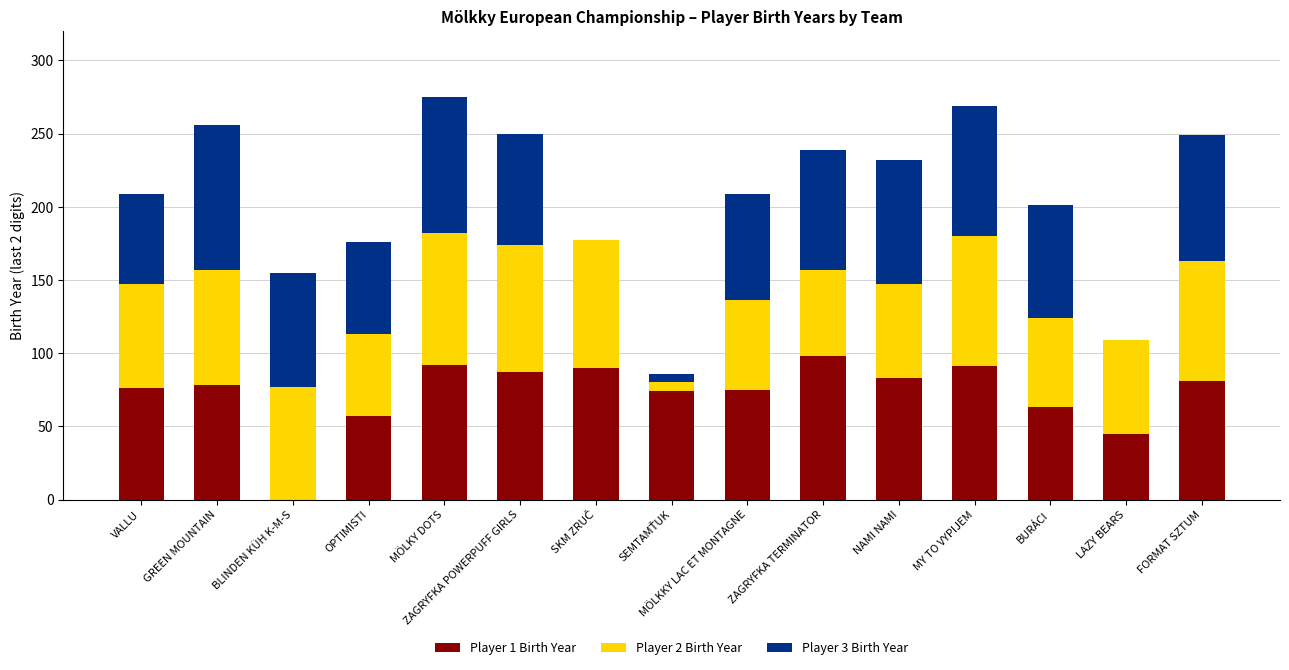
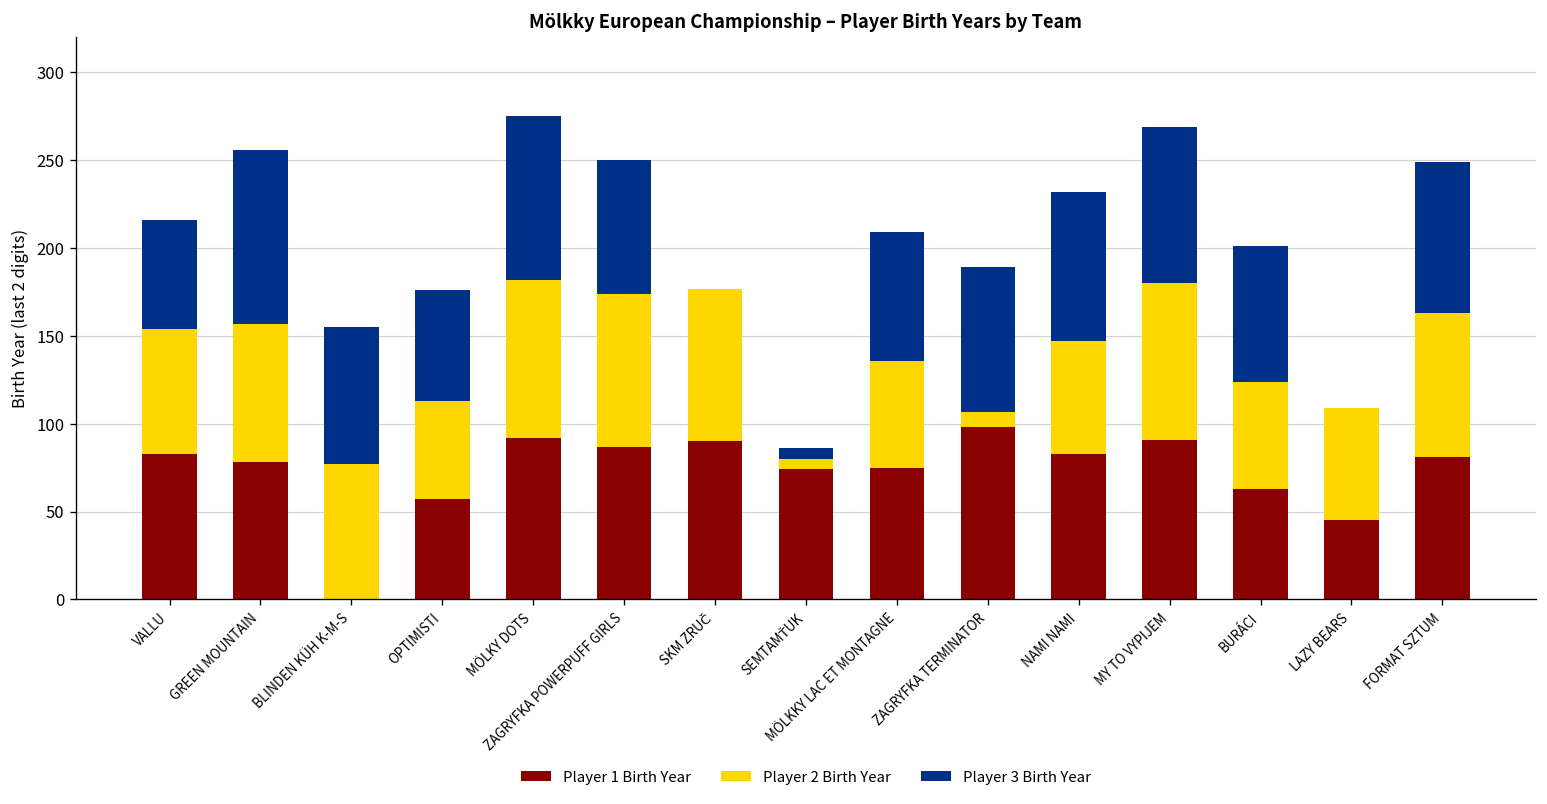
Player 1 Birth Year, VALLU: 76 -> 83
Player 2 Birth Year, ZAGRYFKA TERMINATOR: 59 -> 9
